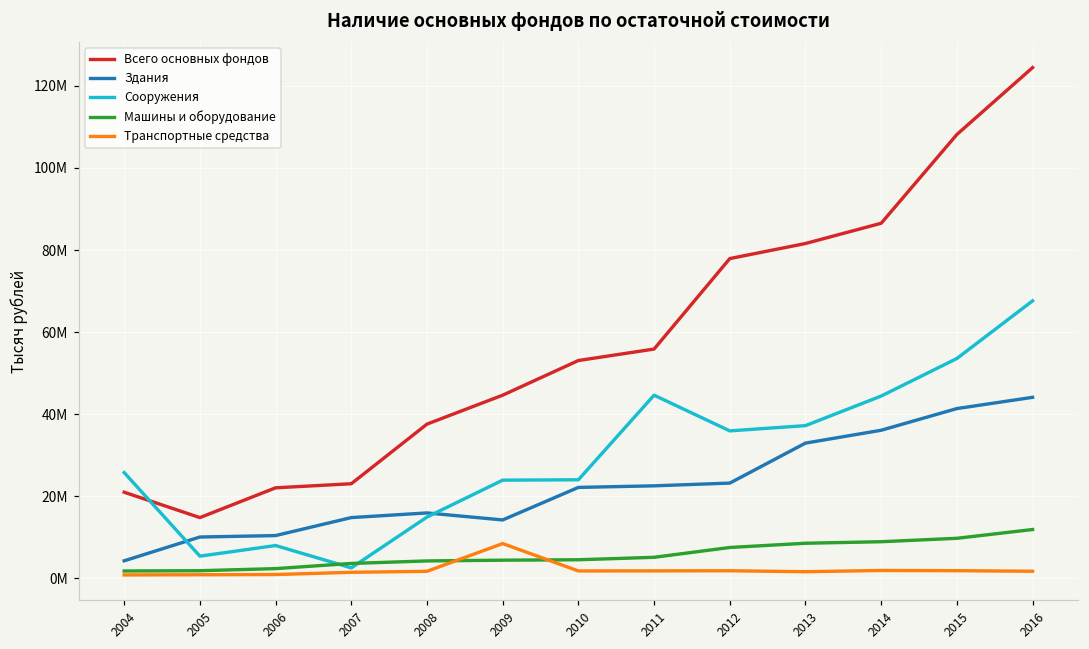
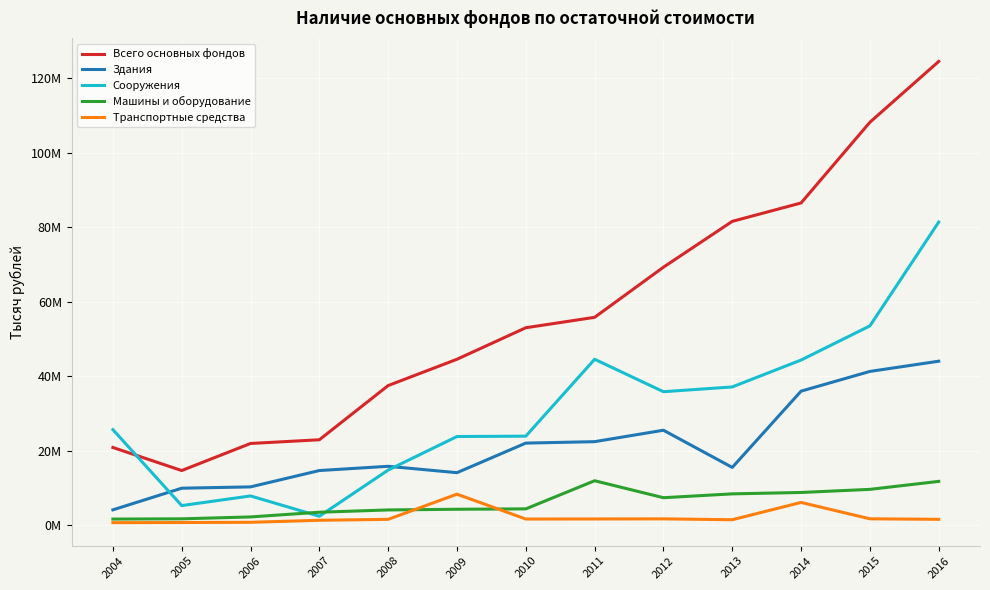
Машины и оборудование, 2011: 5000000 -> 12000000
Всего основных фондов, 2012: 78000000 -> 69000000
Здания, 2012: 23000000 -> 26000000
Здания, 2013: 33000000 -> 16000000
Транспортные средства, 2014: 2000000 -> 6000000
Сооружения, 2016: 68000000 -> 81000000
